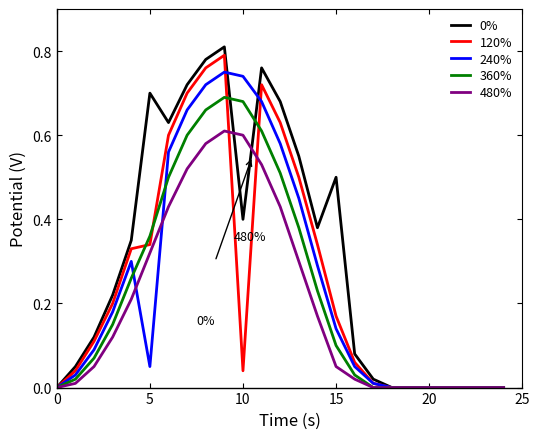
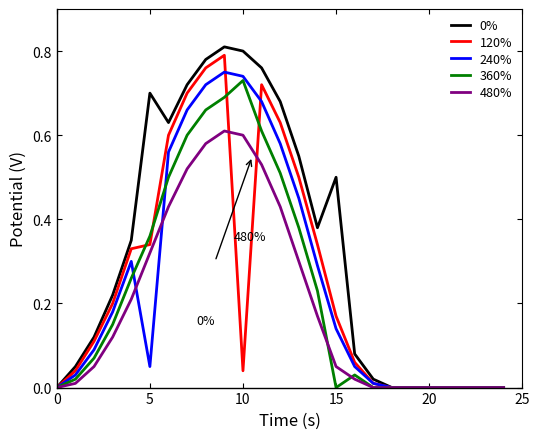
0%, 10: 0.4 -> 0.8
360%, 10: 0.68 -> 0.73
360%, 15: 0.1 -> 0.0
